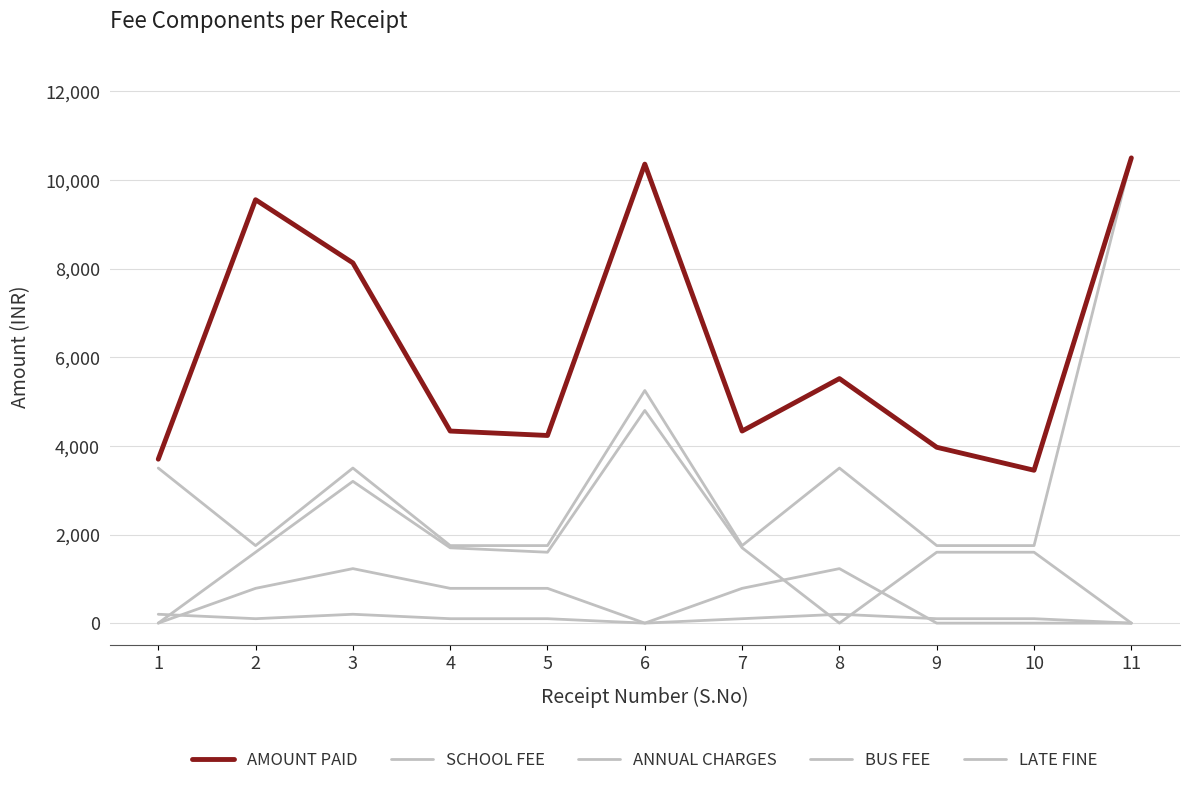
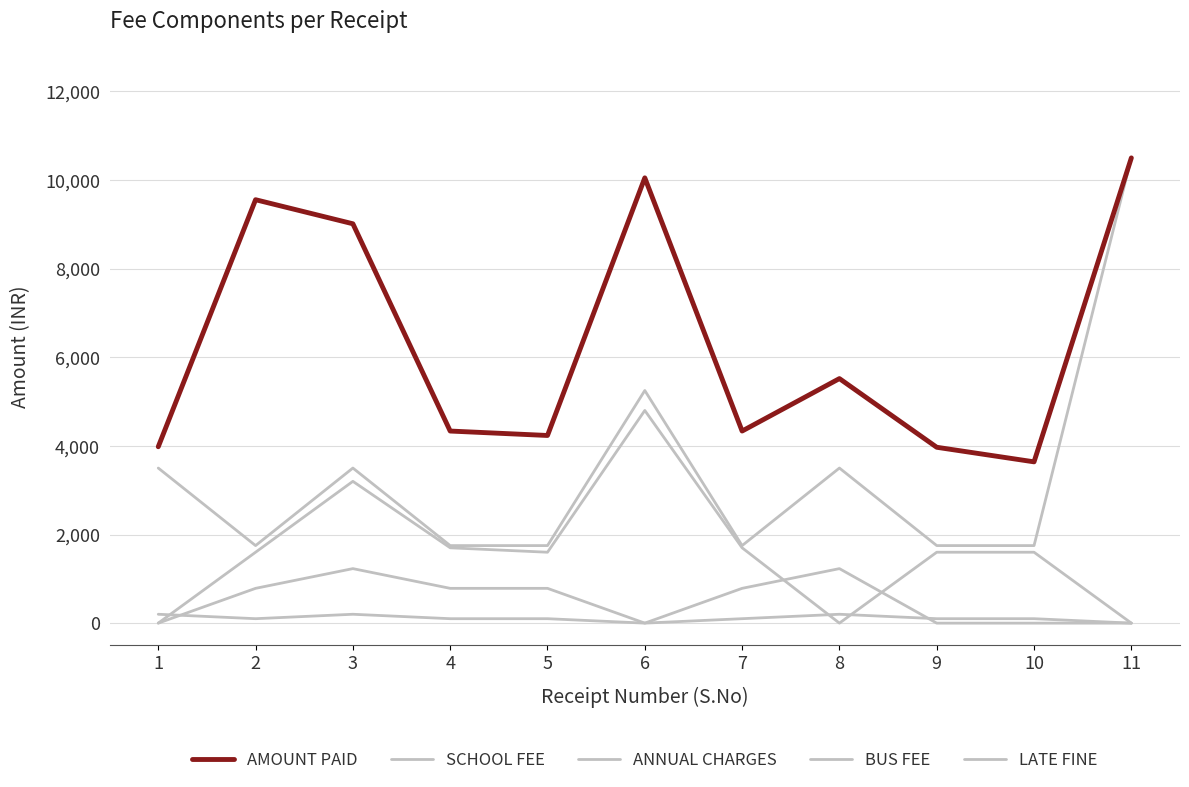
AMOUNT PAID, 1: 3,700 -> 4,000
AMOUNT PAID, 3: 8,100 -> 9,000
AMOUNT PAID, 6: 10,400 -> 10,100
AMOUNT PAID, 10: 3,500 -> 3,600
